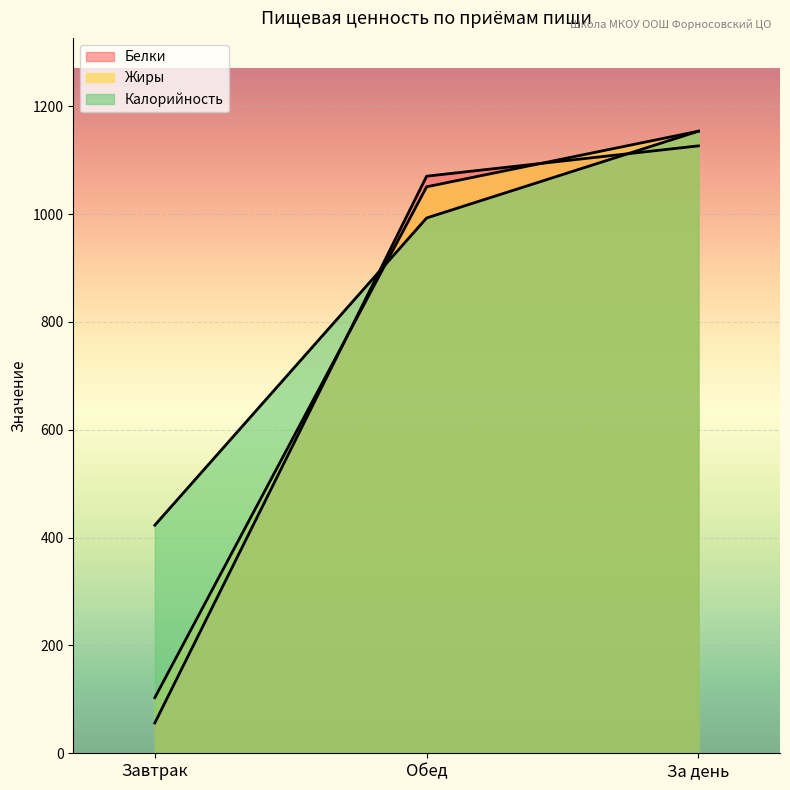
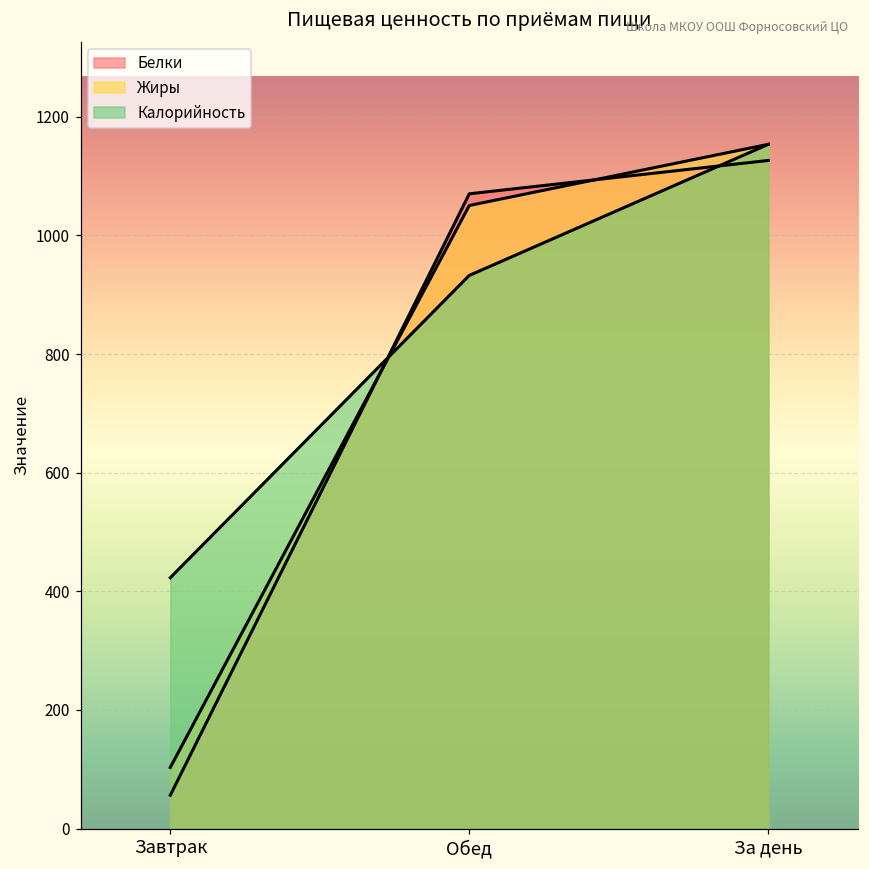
Калорийность, Обед: 990 -> 930
